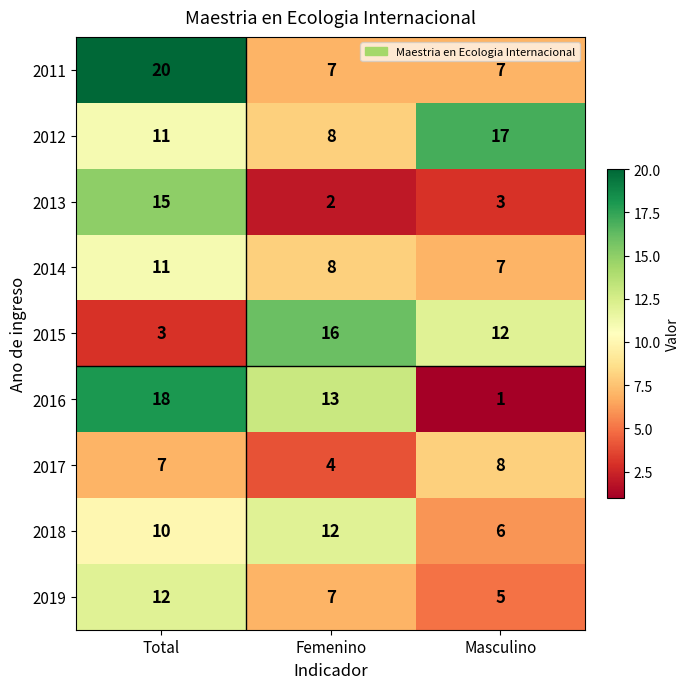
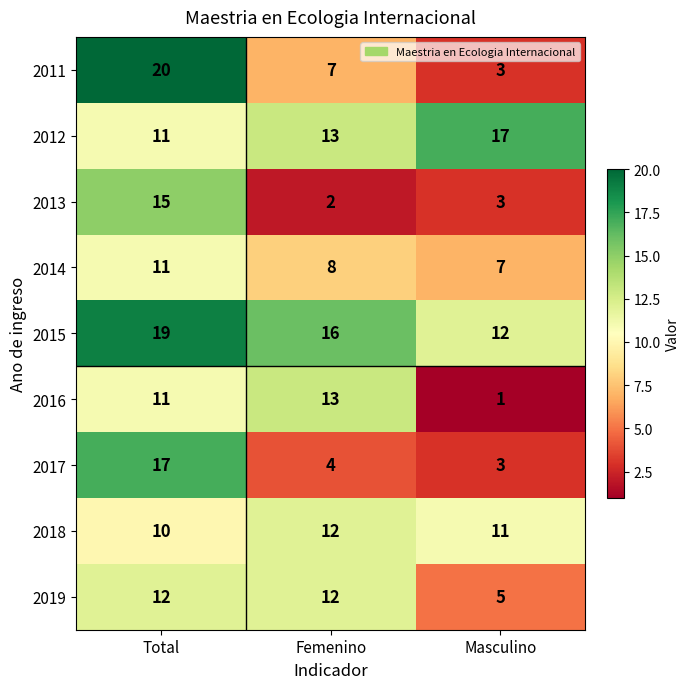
2011, Masculino: 7 -> 3
2012, Femenino: 8 -> 13
2015, Total: 3 -> 19
2016, Total: 18 -> 11
2017, Total: 7 -> 17
2017, Masculino: 8 -> 3
2018, Masculino: 6 -> 11
2019, Femenino: 7 -> 12
